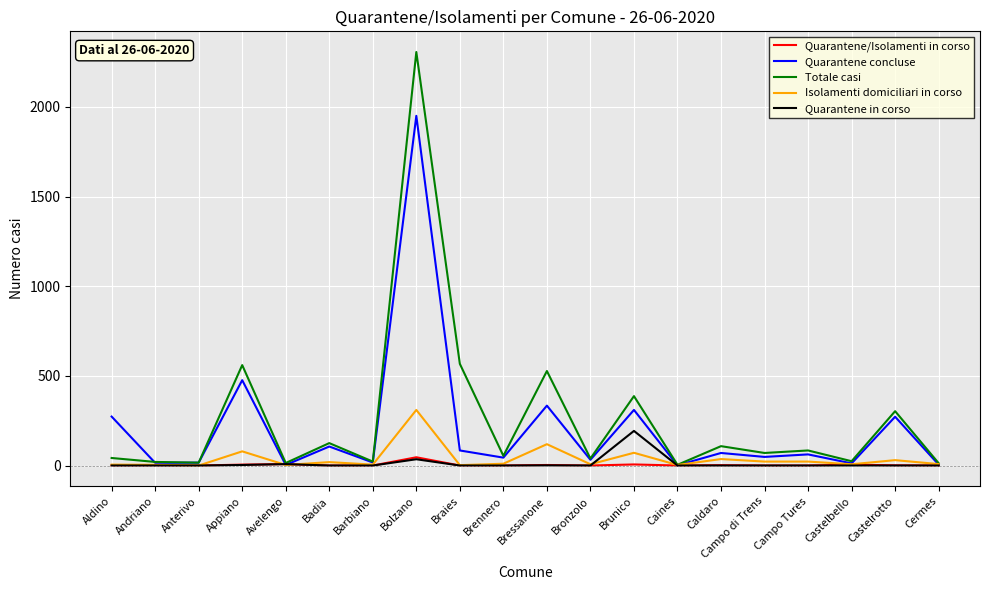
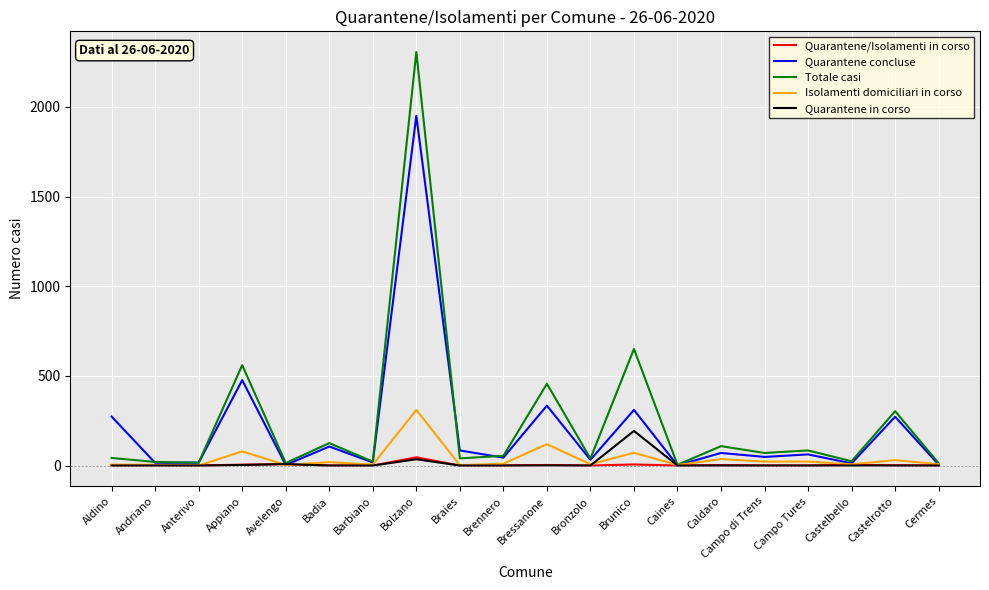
Totale casi, Braies: 570 -> 40
Totale casi, Bressanone: 530 -> 460
Totale casi, Brunico: 390 -> 650
